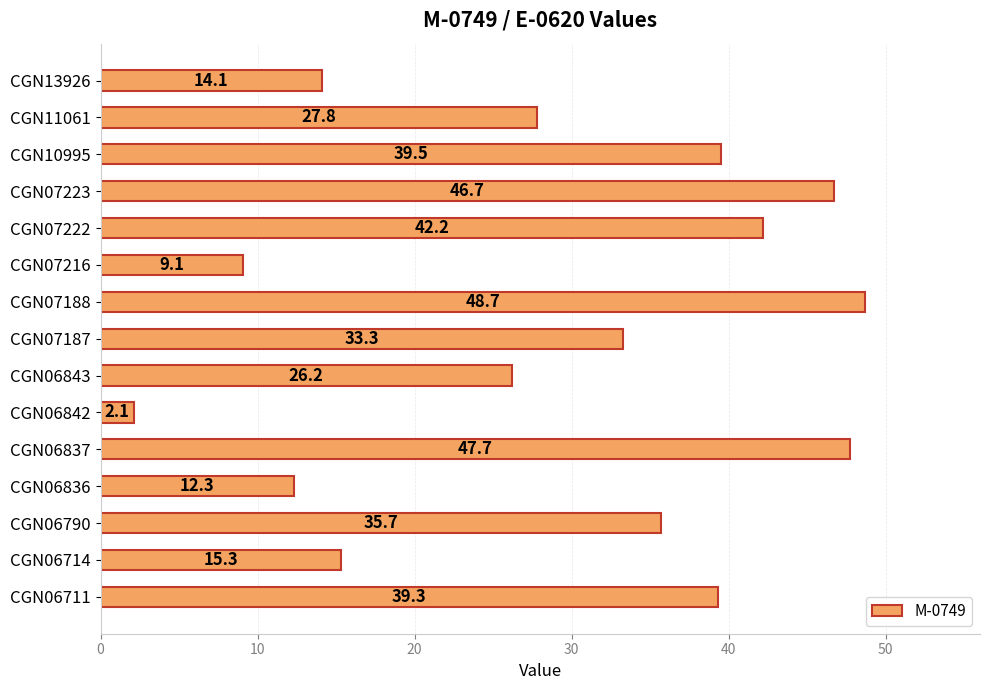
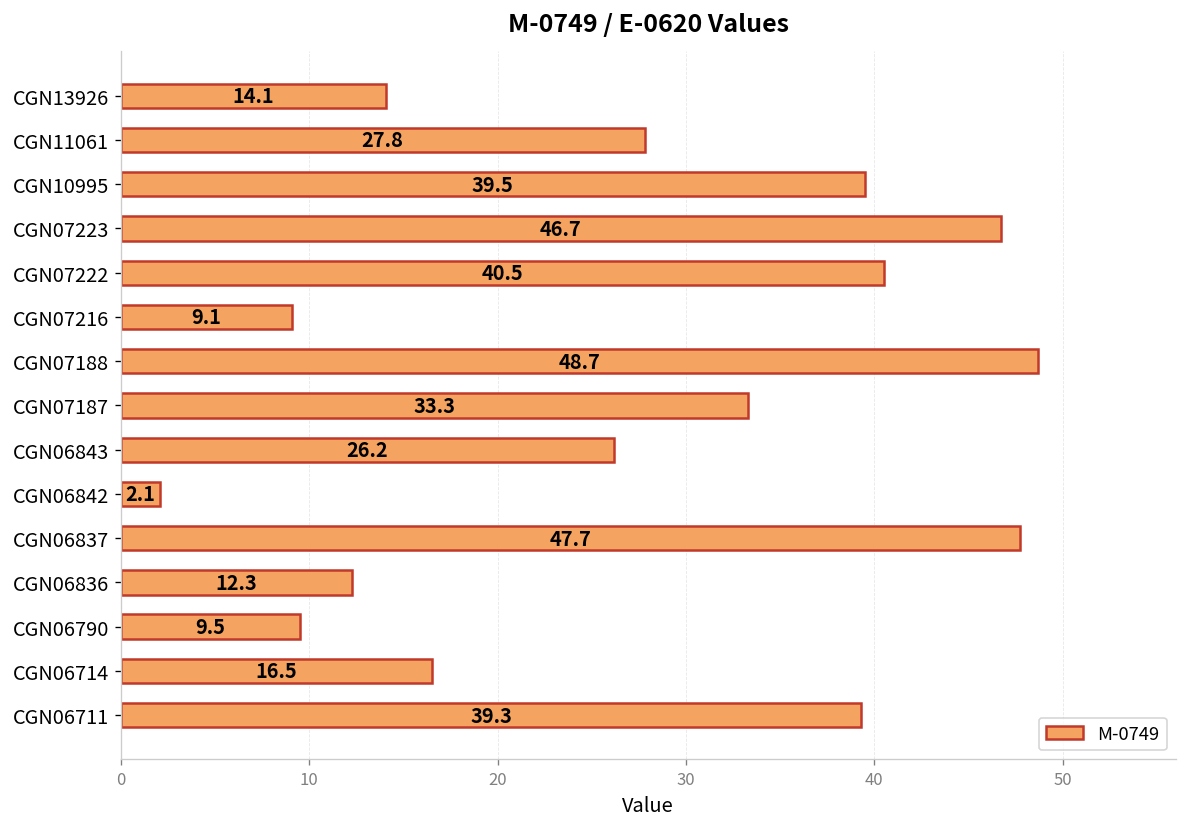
CGN07222: 42.2 -> 40.5
CGN06790: 35.7 -> 9.5
CGN06714: 15.3 -> 16.5
